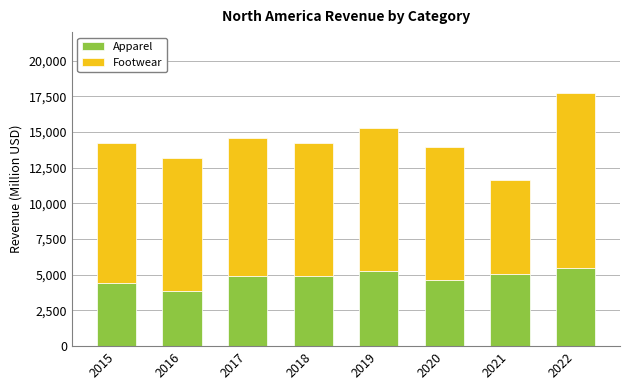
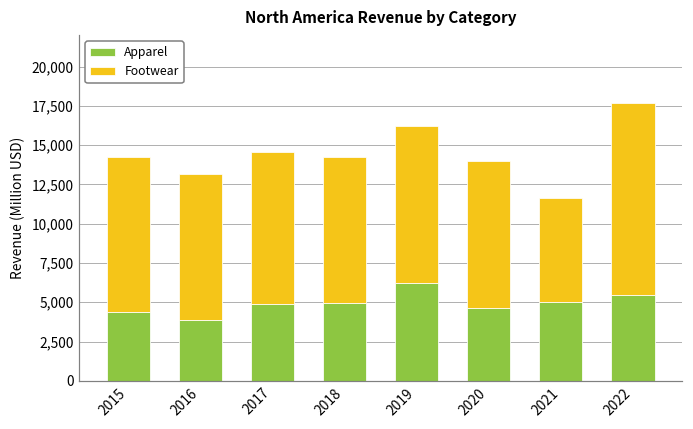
Apparel, 2019: 5,300 -> 6,200
